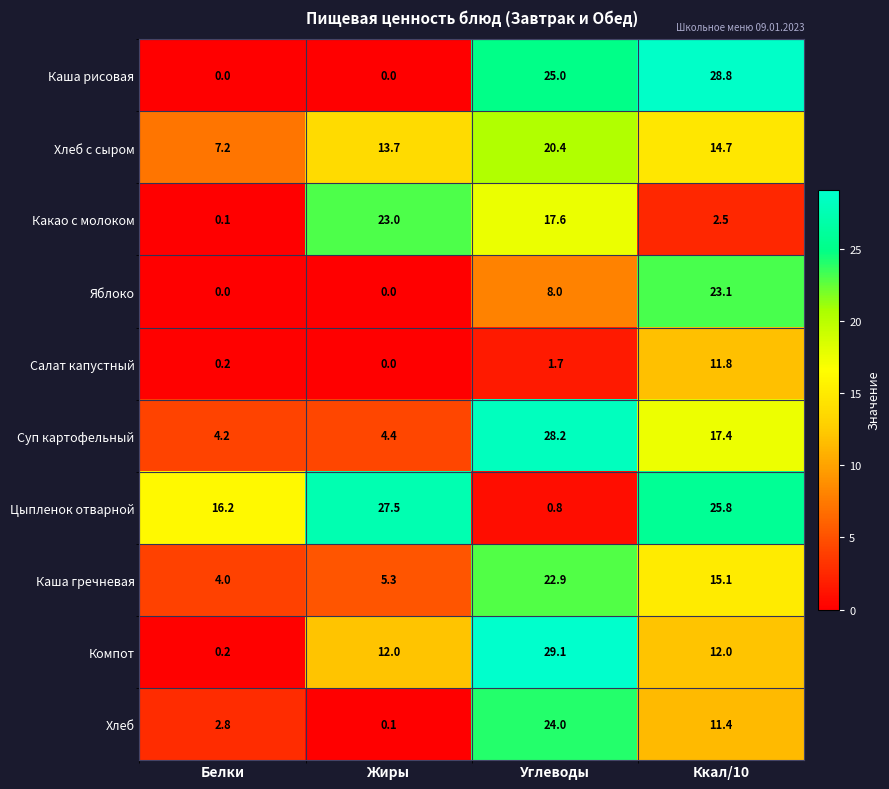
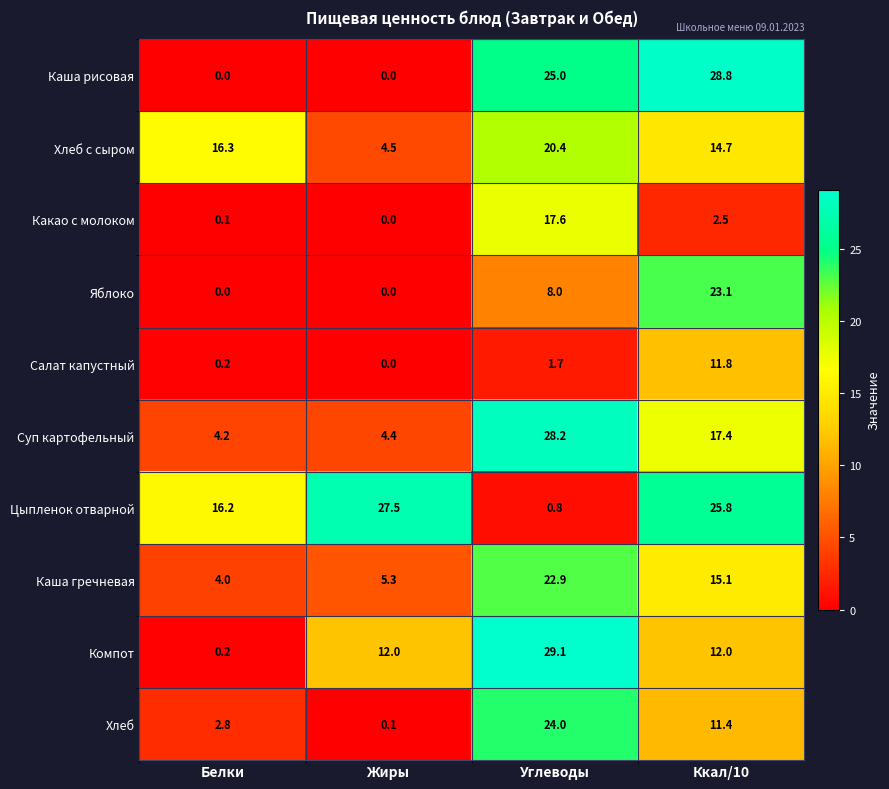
Хлеб с сыром, Белки: 7.2 -> 16.3
Хлеб с сыром, Жиры: 13.7 -> 4.5
Какао с молоком, Жиры: 23.0 -> 0.0
